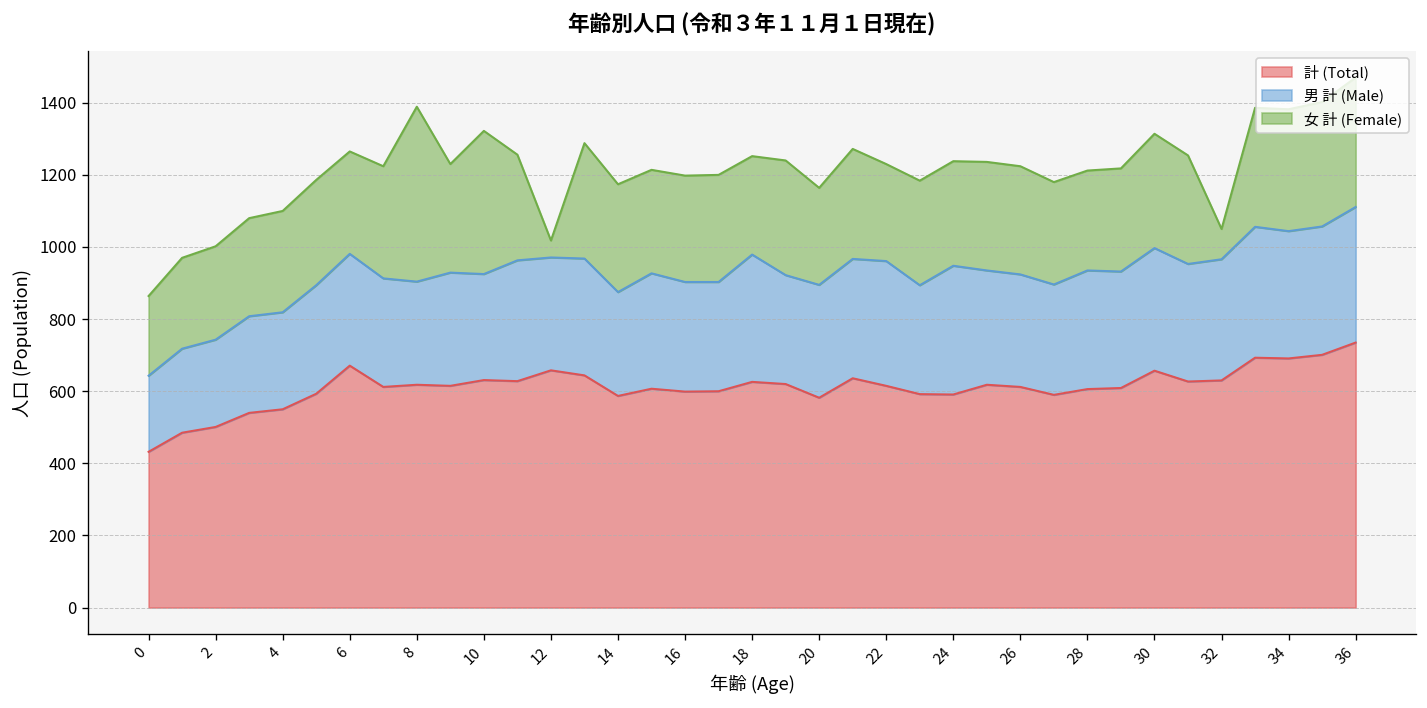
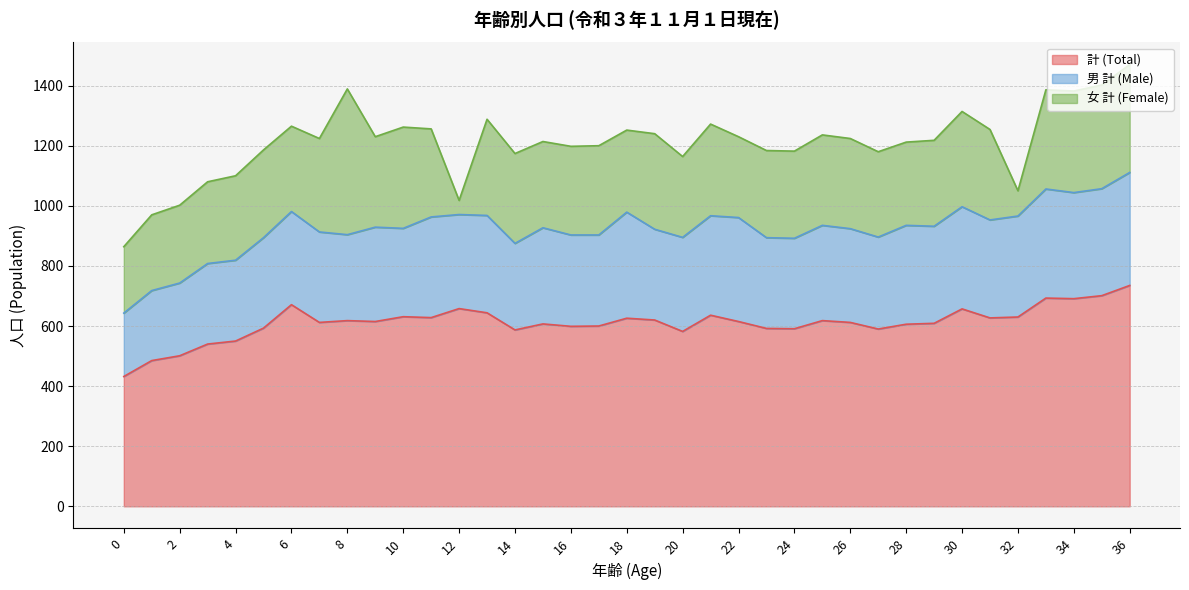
女 計 (Female), 10: 400 -> 340
男 計 (Male), 24: 360 -> 300
